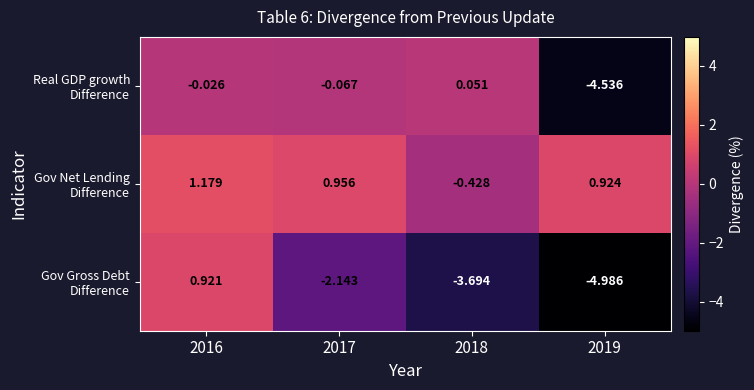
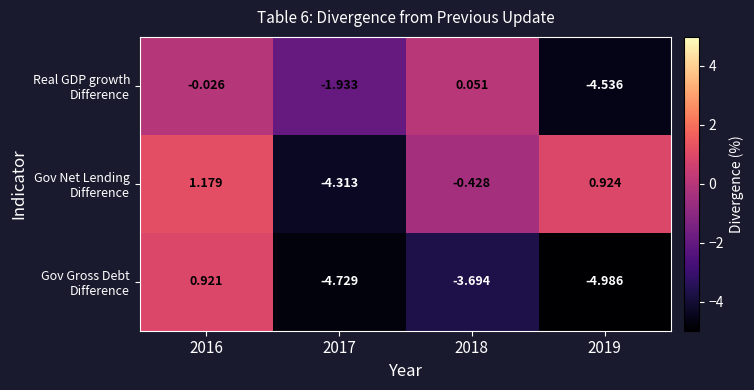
Real GDP growth Difference, 2017: -0.067 -> -1.933
Gov Net Lending Difference, 2017: 0.956 -> -4.313
Gov Gross Debt Difference, 2017: -2.143 -> -4.729
